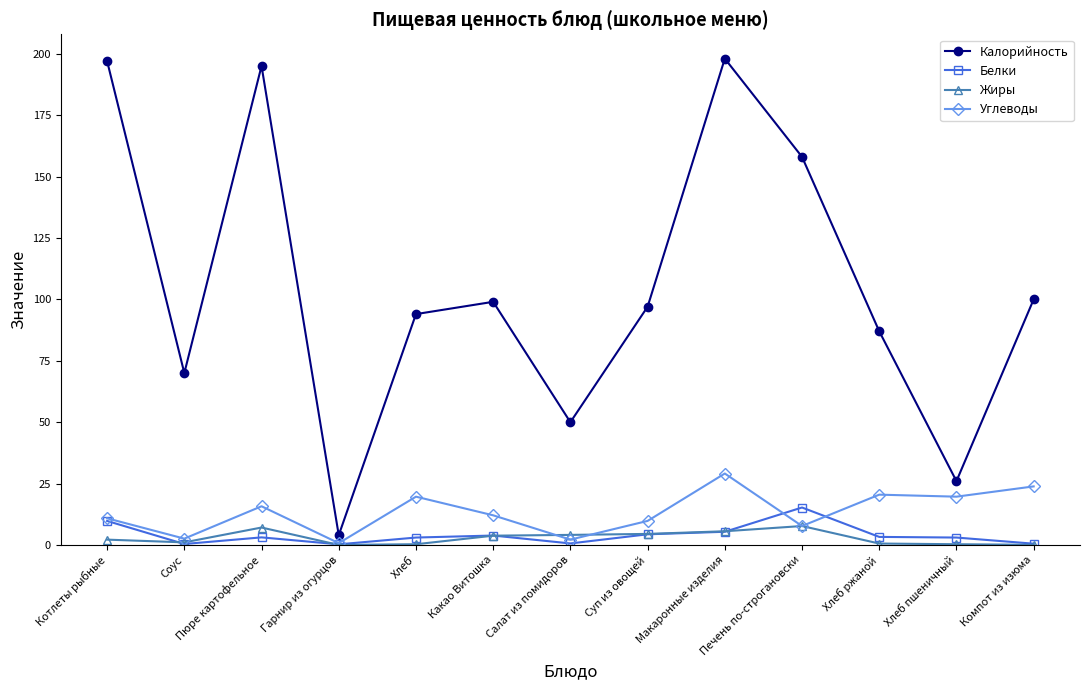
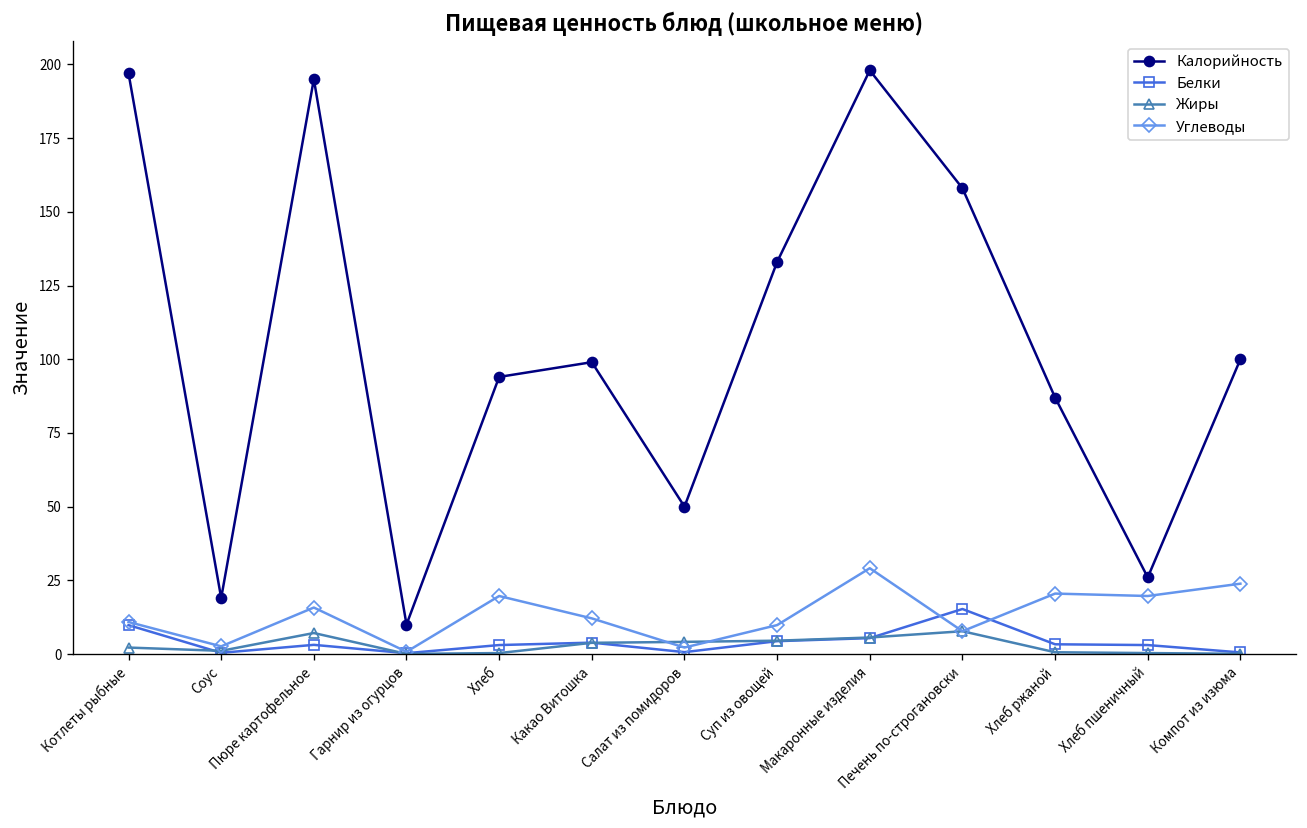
Калорийность, Соус: 70 -> 19
Калорийность, Гарнир из огурцов: 4 -> 10
Калорийность, Суп из овощей: 97 -> 133
